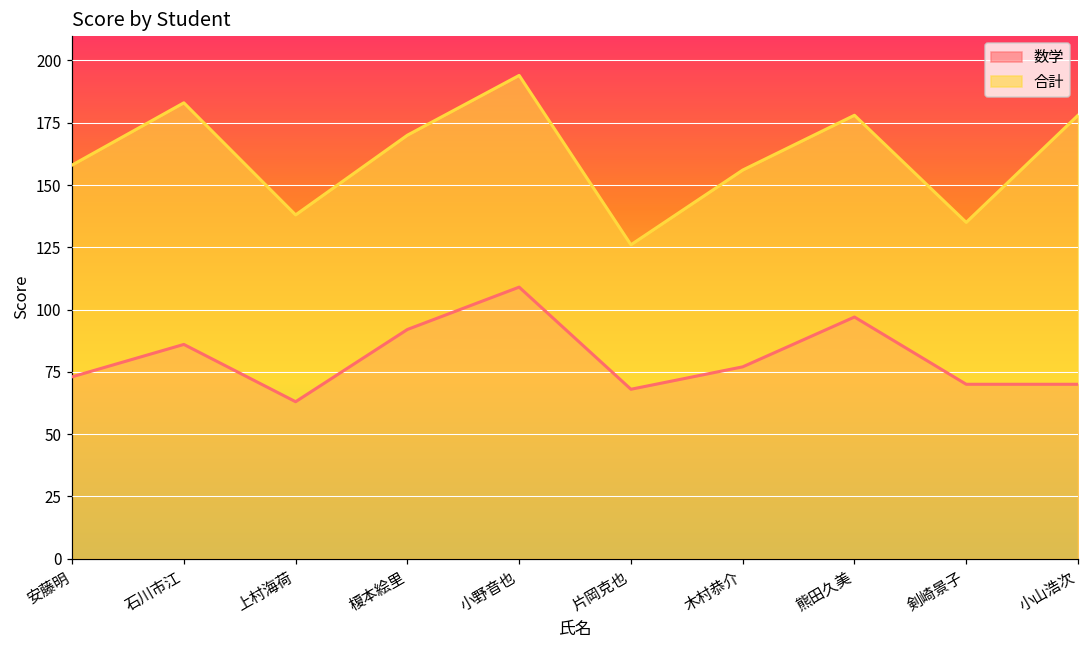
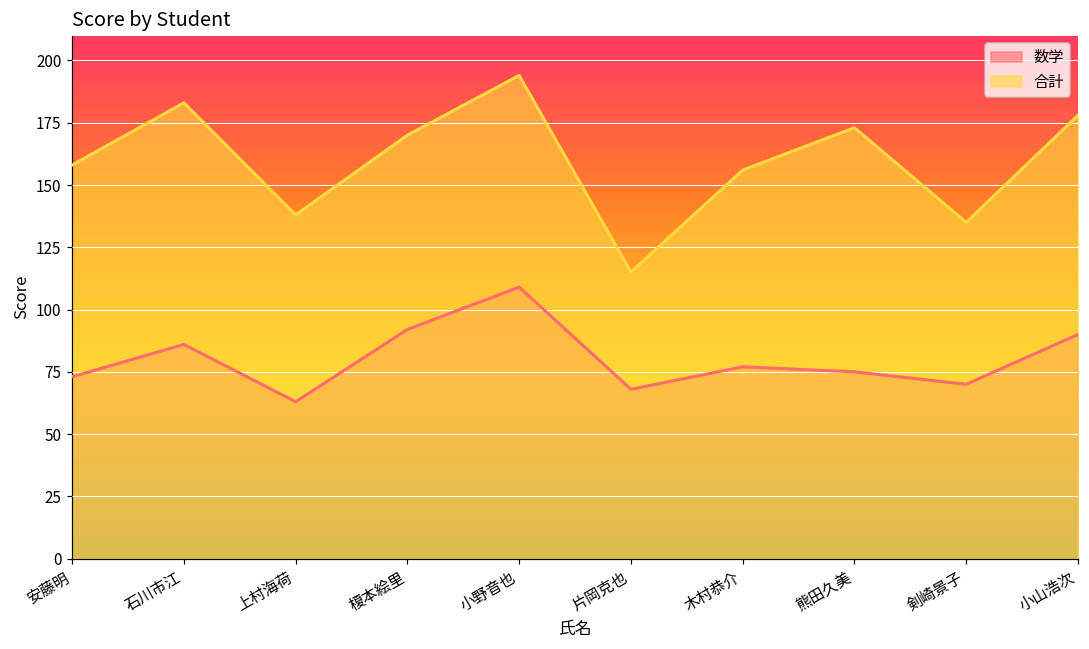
合計, 片岡克也: 126 -> 115
数学, 熊田久美: 97 -> 75
合計, 熊田久美: 178 -> 173
数学, 小山浩次: 70 -> 90
